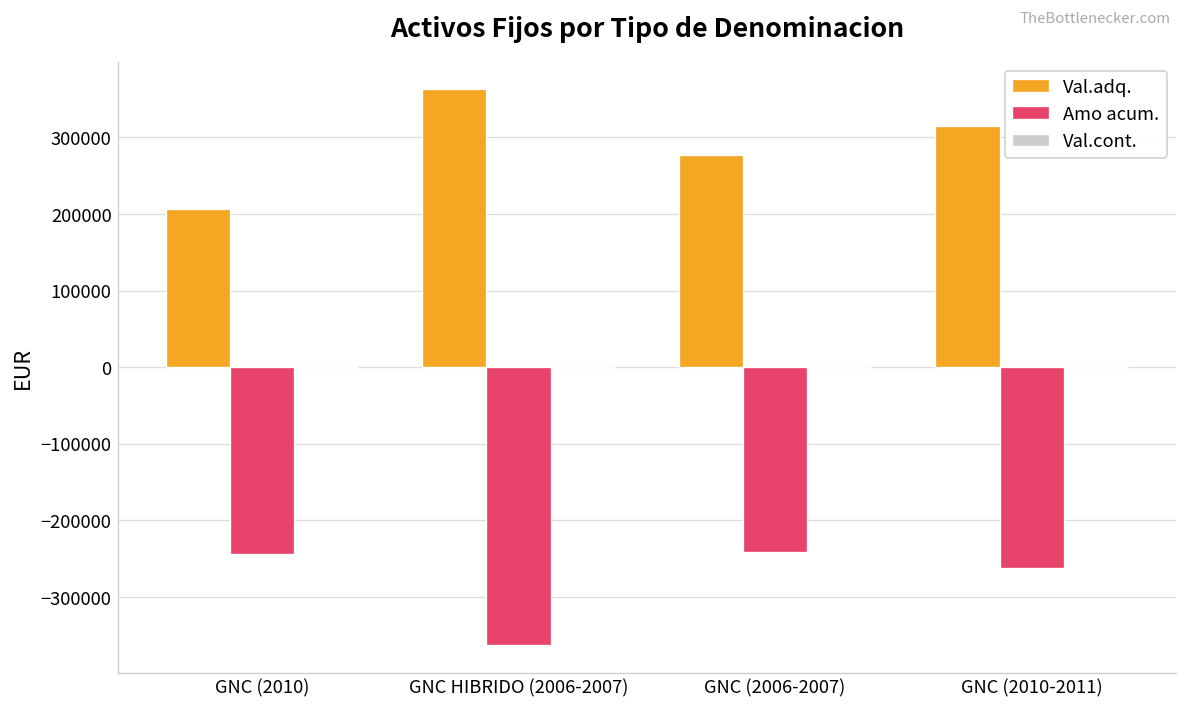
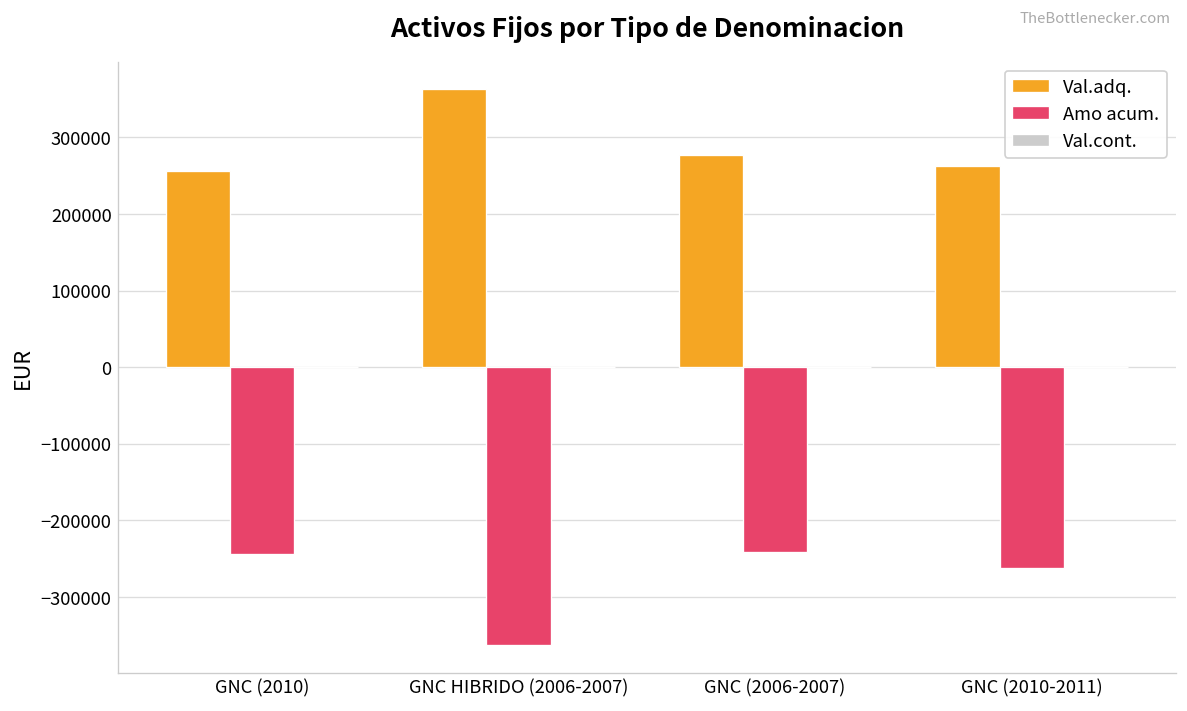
Val.adq., GNC (2010): 210000 -> 260000
Val.adq., GNC (2010-2011): 310000 -> 260000
